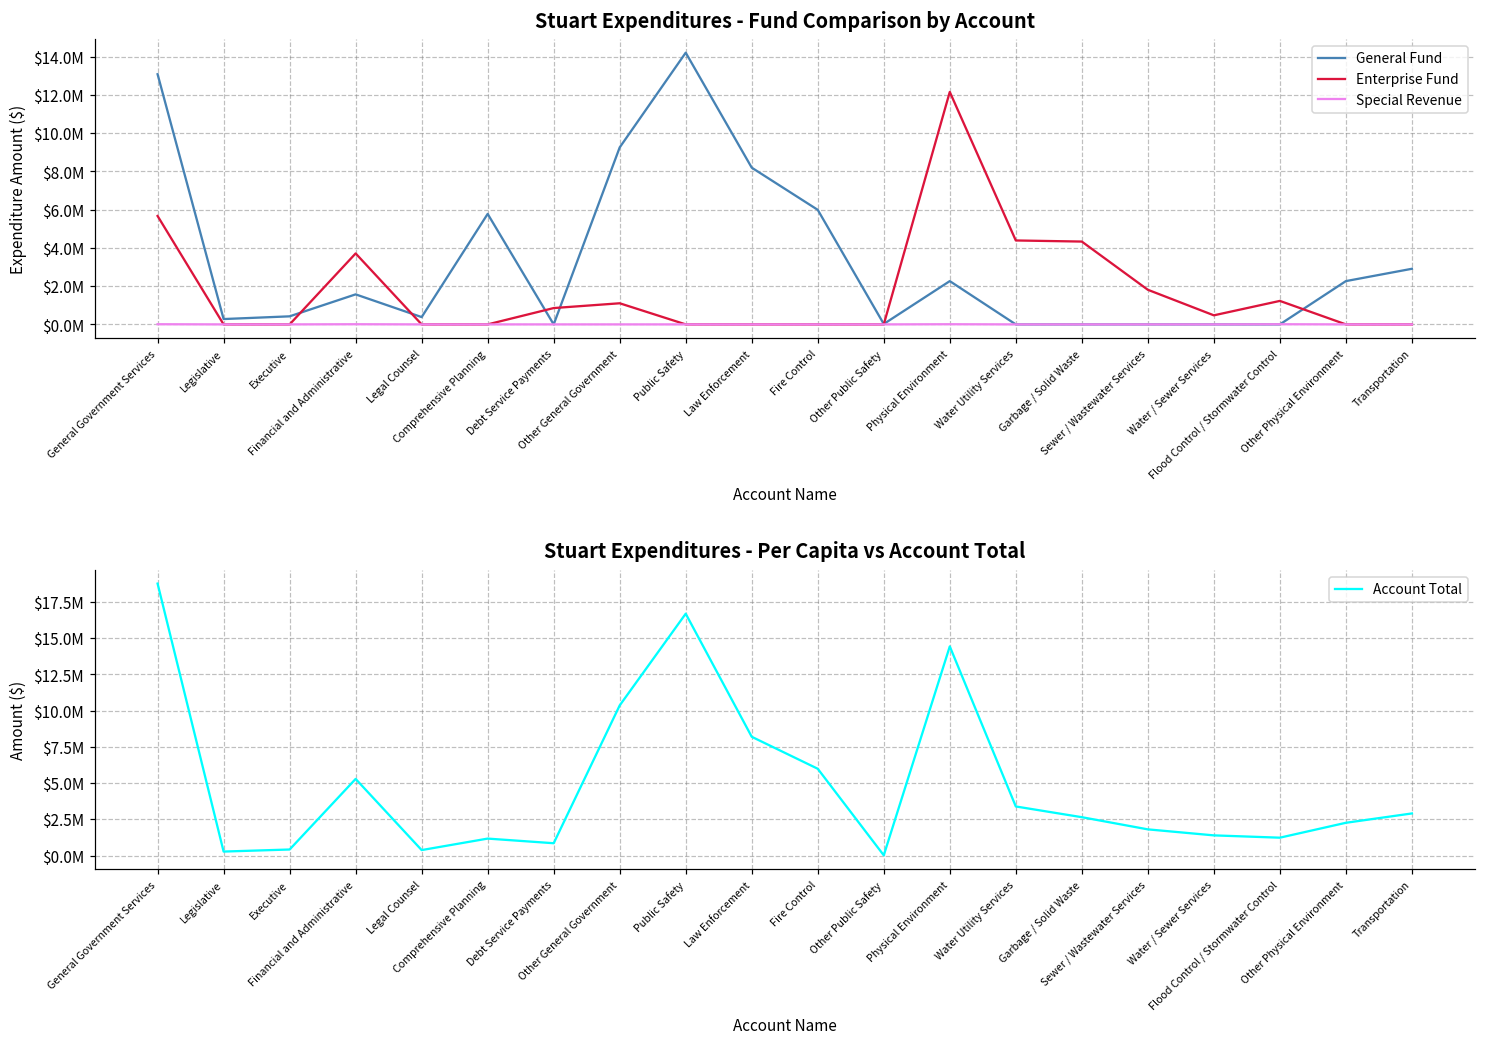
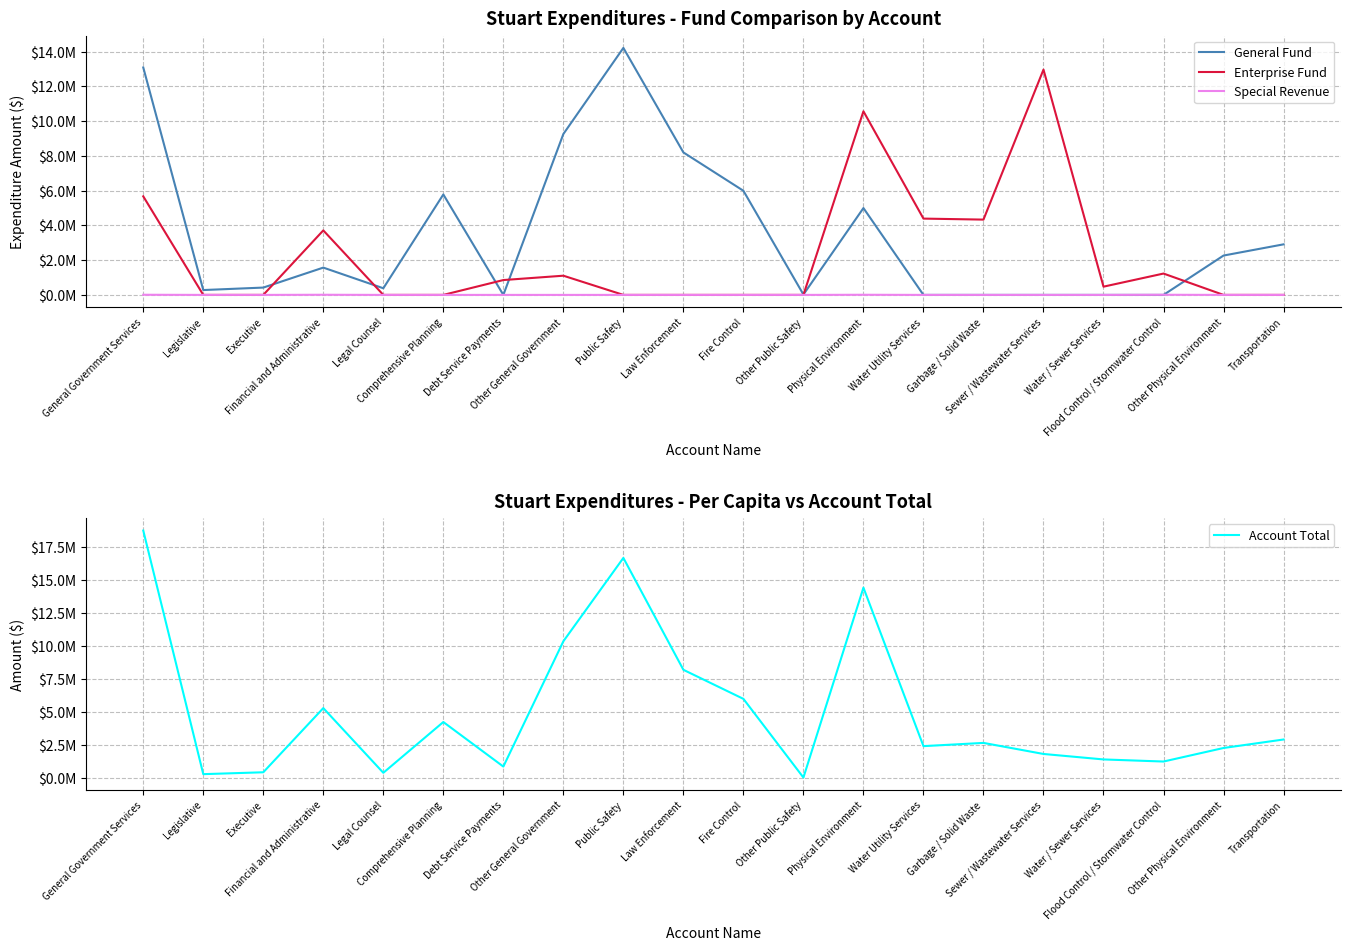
Stuart Expenditures - Fund Comparison by Account, General Fund, Physical Environment: $2300000 -> $5000000
Stuart Expenditures - Fund Comparison by Account, Enterprise Fund, Physical Environment: $12200000 -> $10600000
Stuart Expenditures - Fund Comparison by Account, Enterprise Fund, Sewer / Wastewater Services: $1800000 -> $13000000
Stuart Expenditures - Per Capita vs Account Total, Comprehensive Planning: $1200000 -> $4200000
Stuart Expenditures - Per Capita vs Account Total, Water Utility Services: $3400000 -> $2400000
